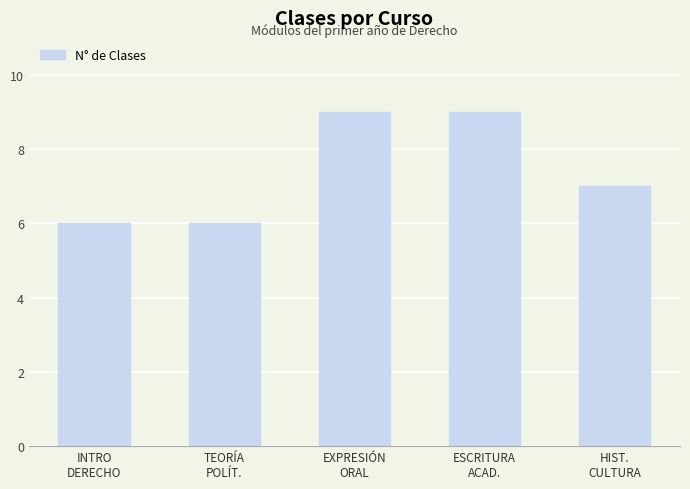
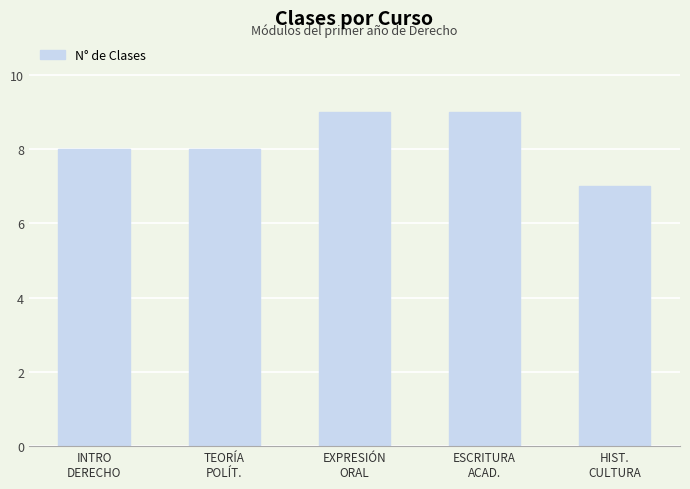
INTRO DERECHO: 6 -> 8
TEORÍA POLÍT.: 6 -> 8
